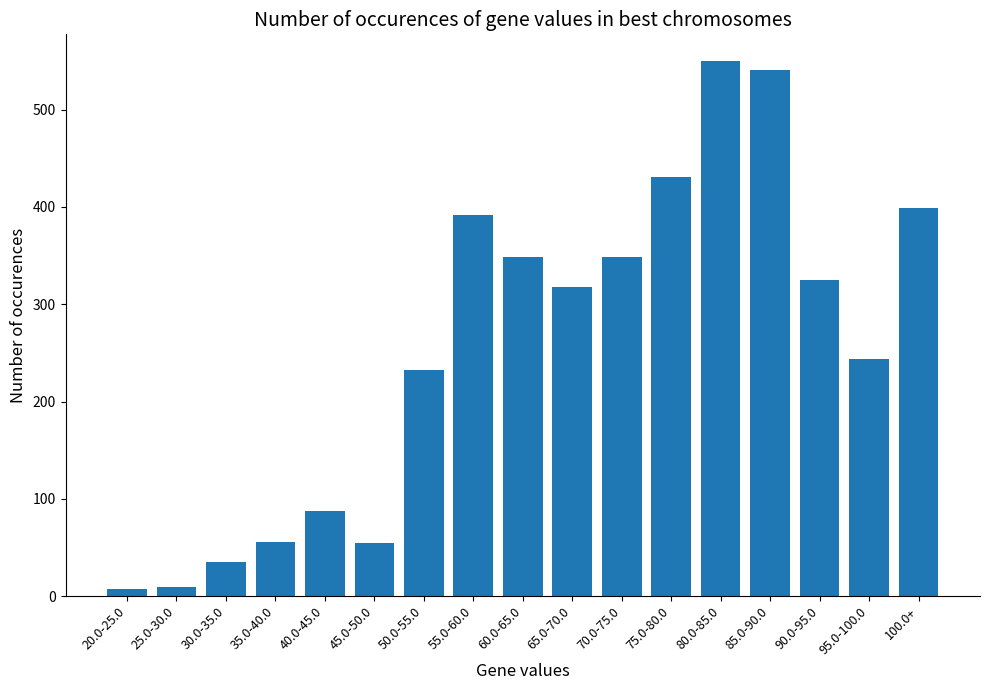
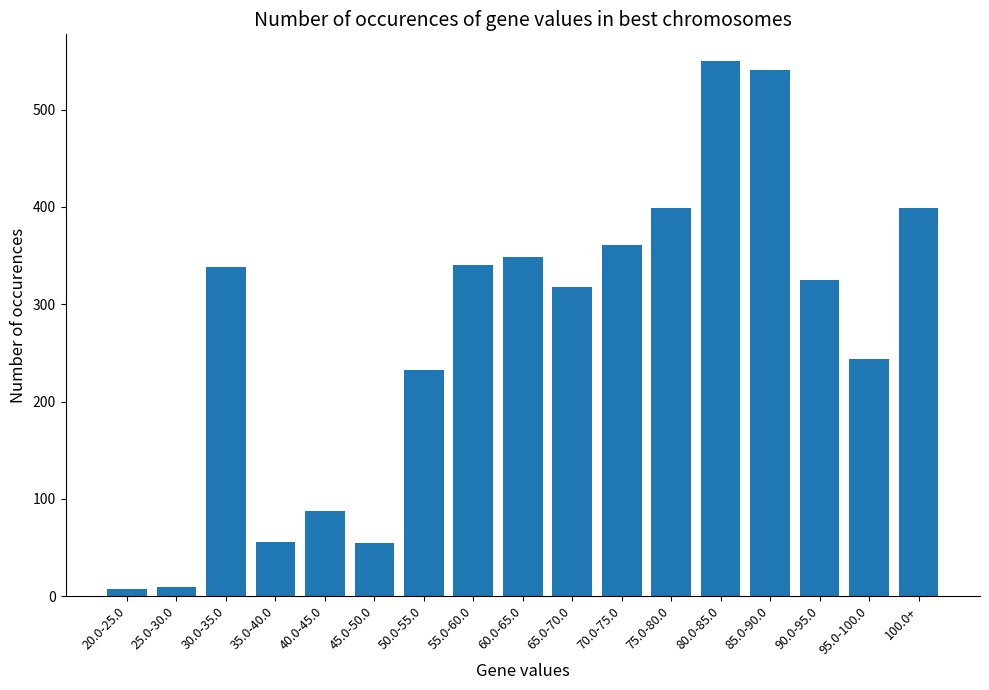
30.0-35.0: 40 -> 340
55.0-60.0: 390 -> 340
70.0-75.0: 350 -> 360
75.0-80.0: 430 -> 400
